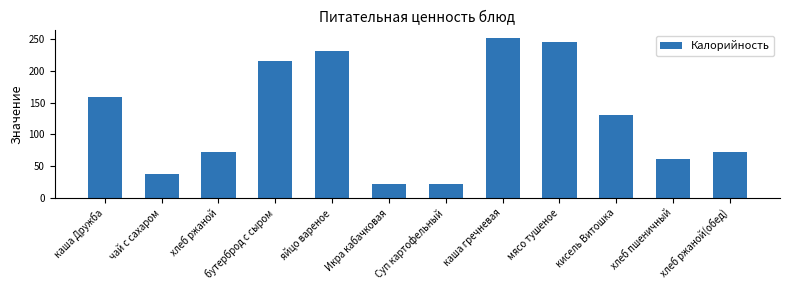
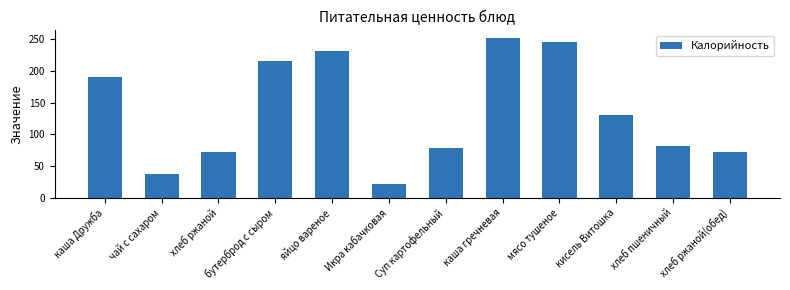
каша Дружба: 160 -> 190
Суп картофельный: 20 -> 80
хлеб пшеничный: 60 -> 80
